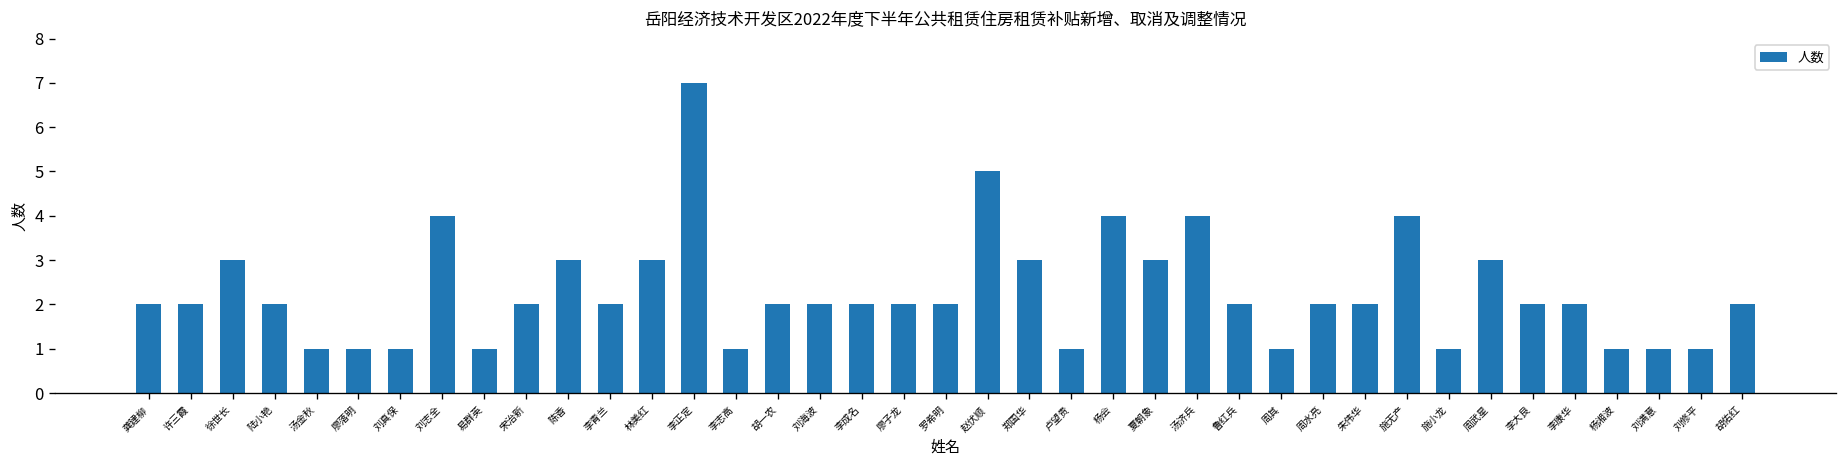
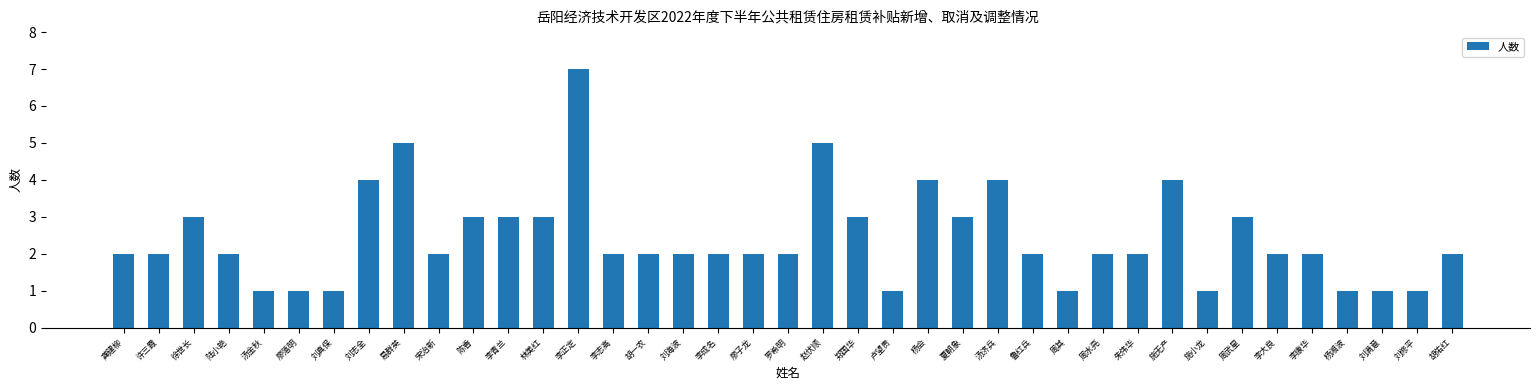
易群英: 1 -> 5
李青兰: 2 -> 3
李志高: 1 -> 2
